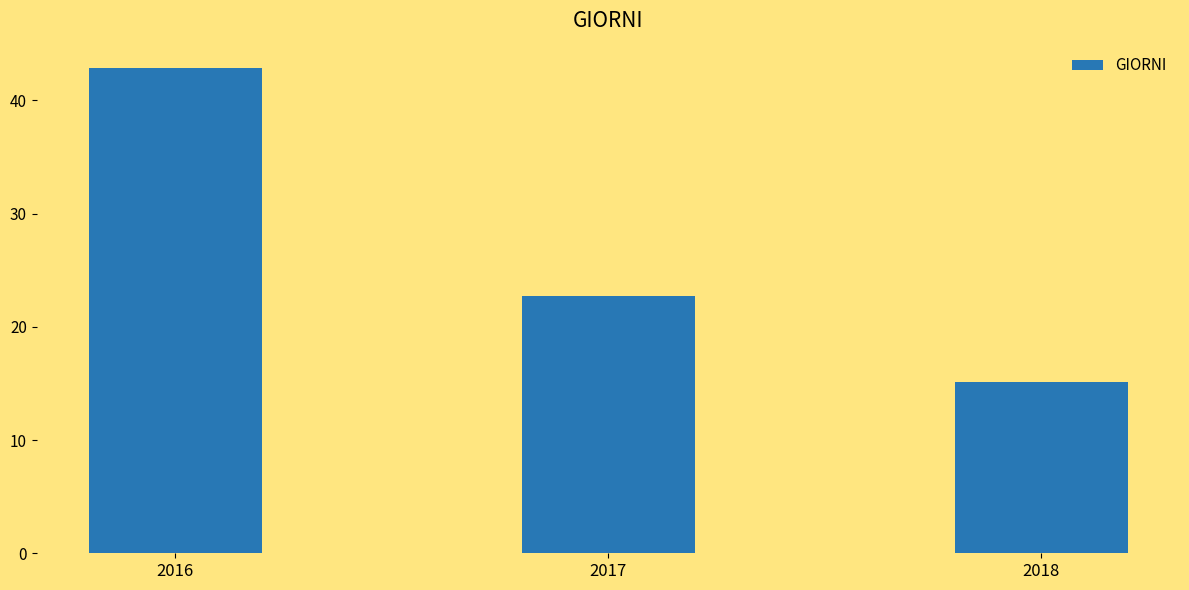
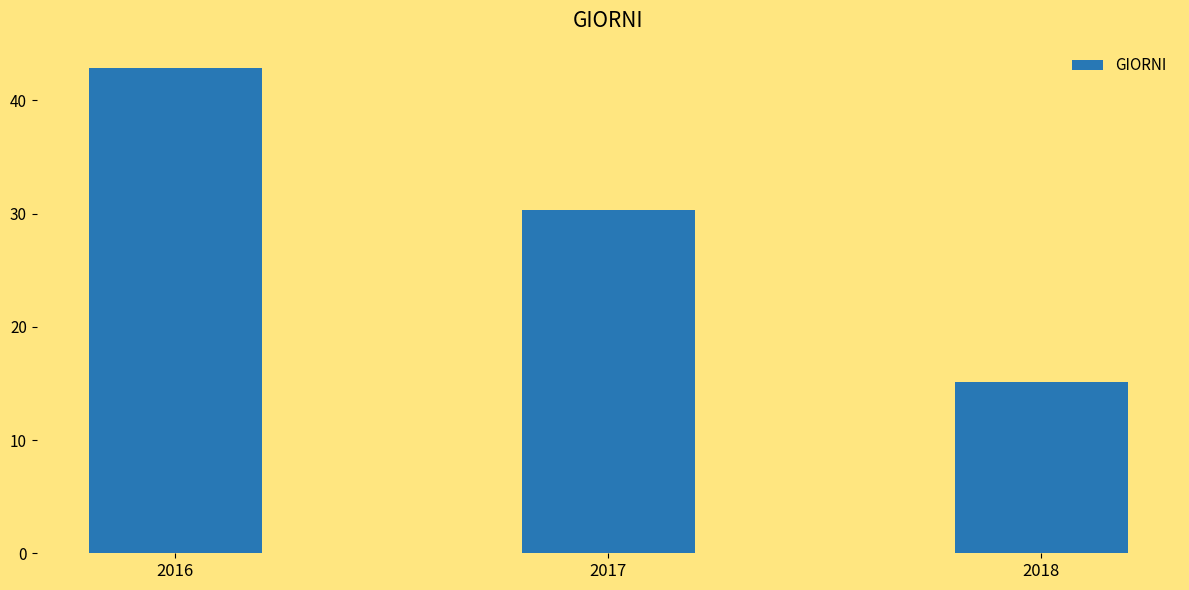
2017: 22.7 -> 30.4
